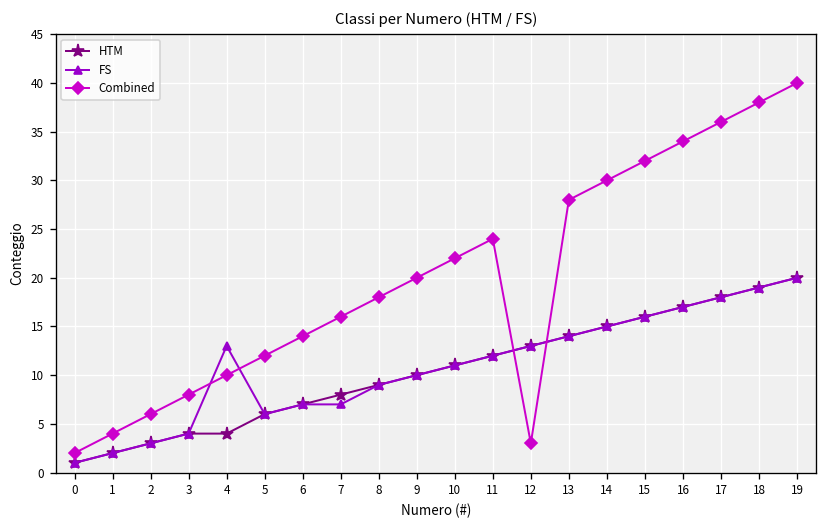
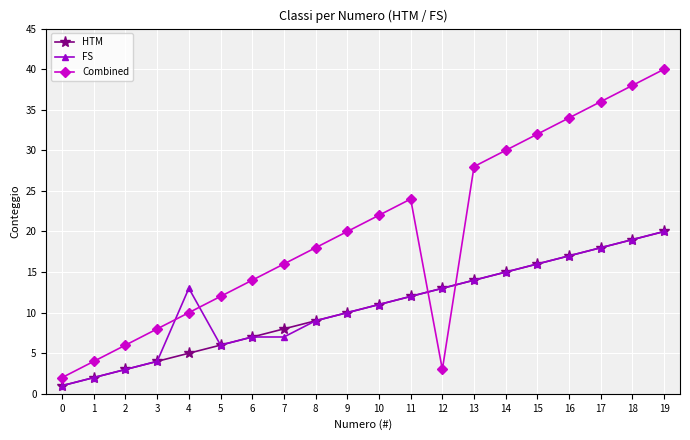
HTM, 4: 4 -> 5
